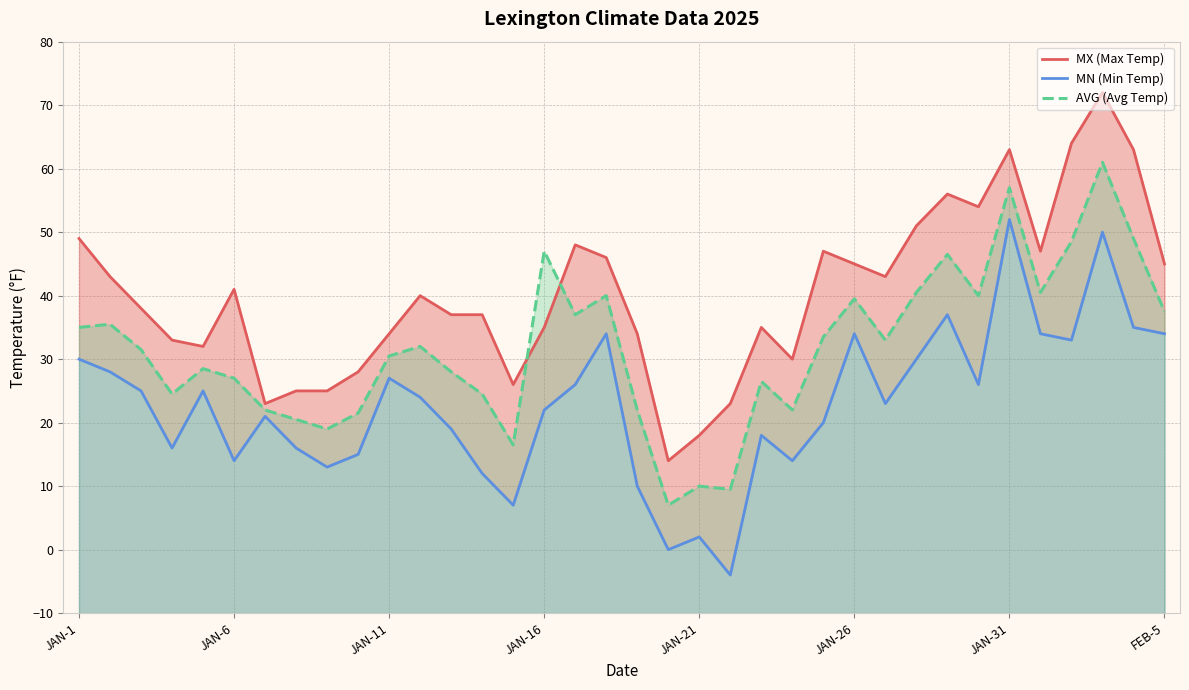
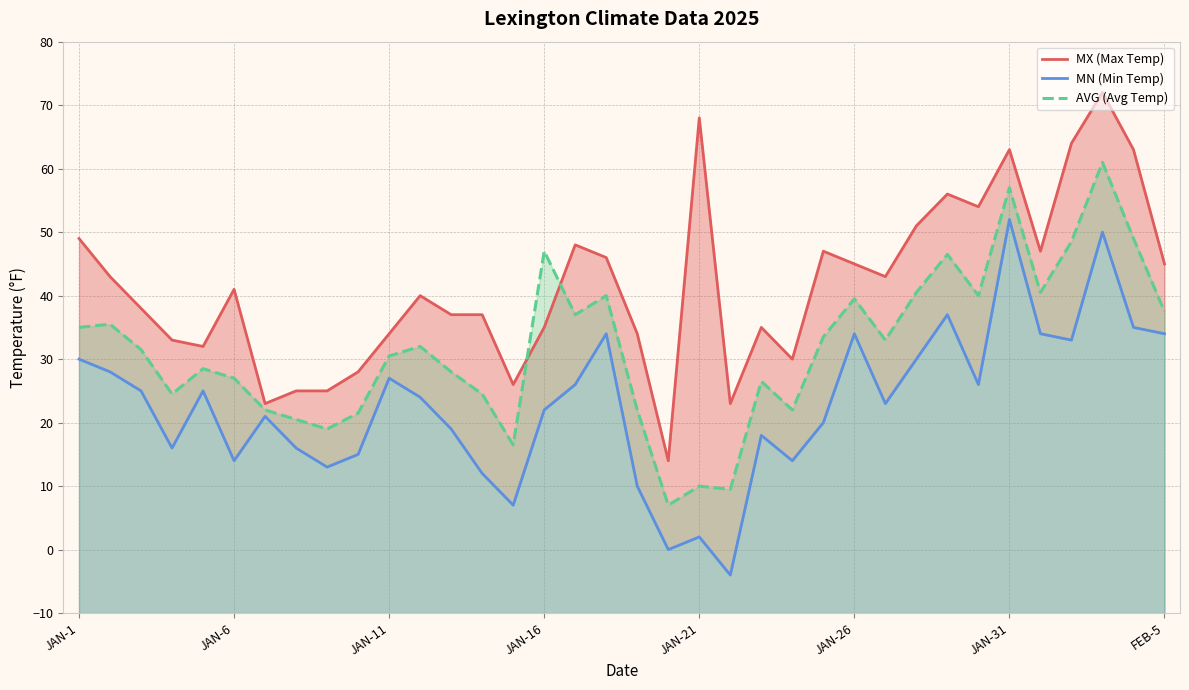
MX (Max Temp), JAN-21: 18 -> 68
